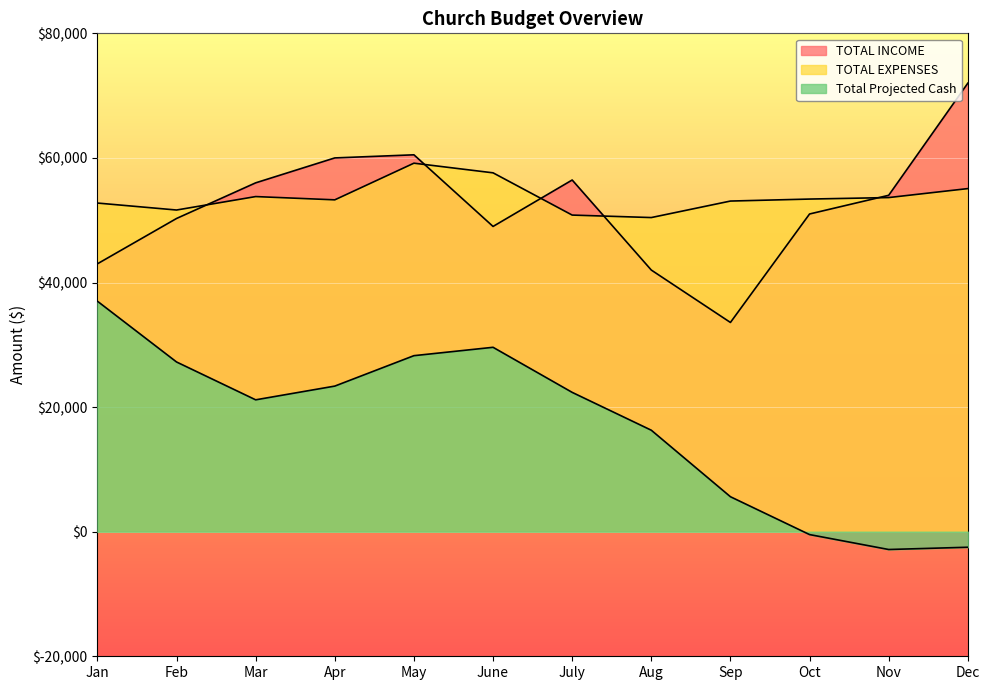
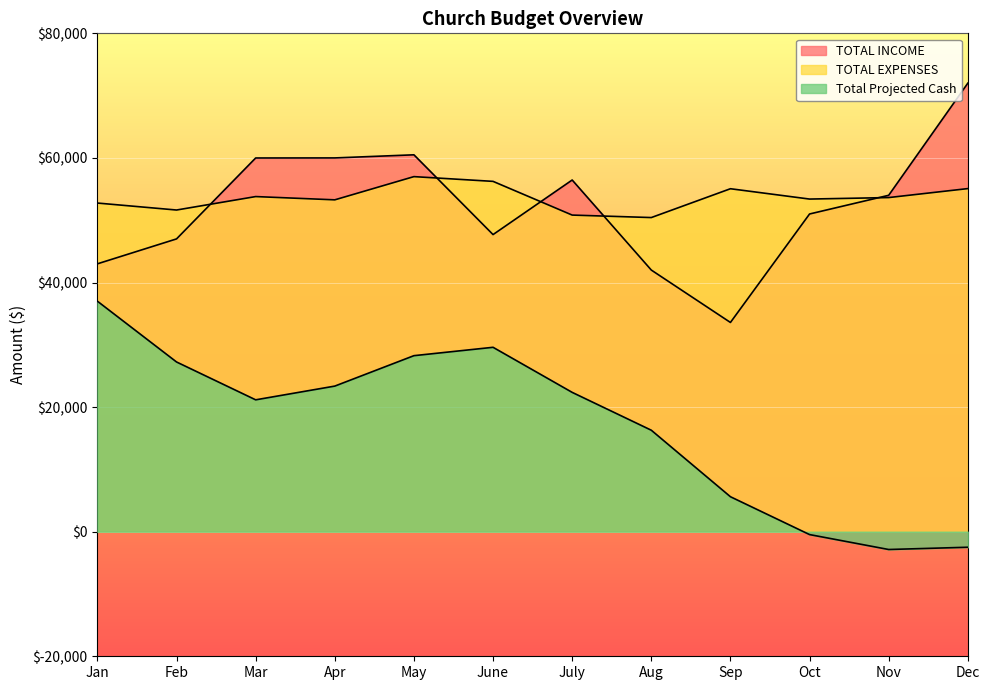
TOTAL INCOME, Feb: $50,000 -> $47,000
TOTAL INCOME, Mar: $56,000 -> $60,000
TOTAL EXPENSES, May: $59,000 -> $57,000
TOTAL INCOME, June: $49,000 -> $48,000
TOTAL EXPENSES, June: $58,000 -> $56,000
TOTAL EXPENSES, Sep: $53,000 -> $55,000
